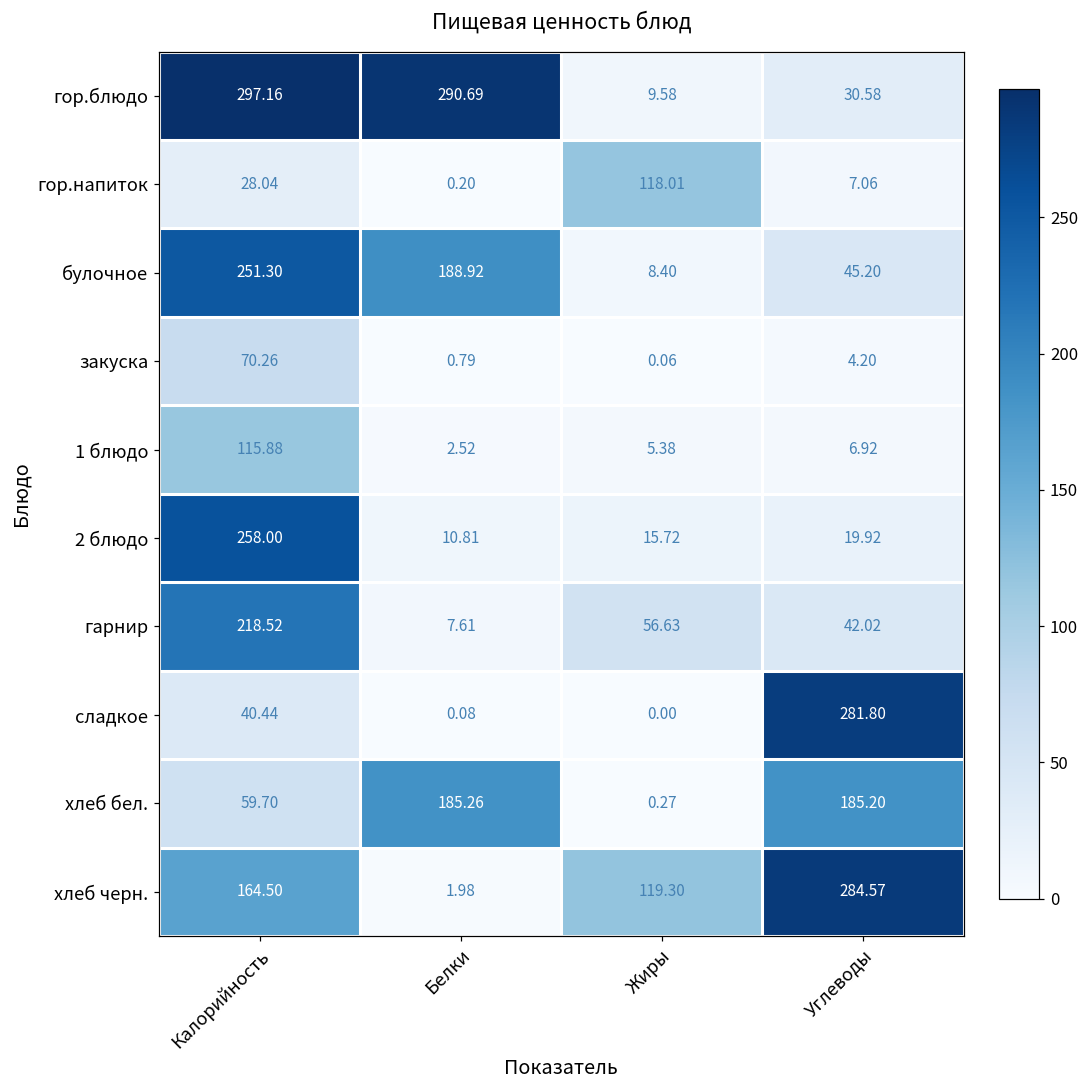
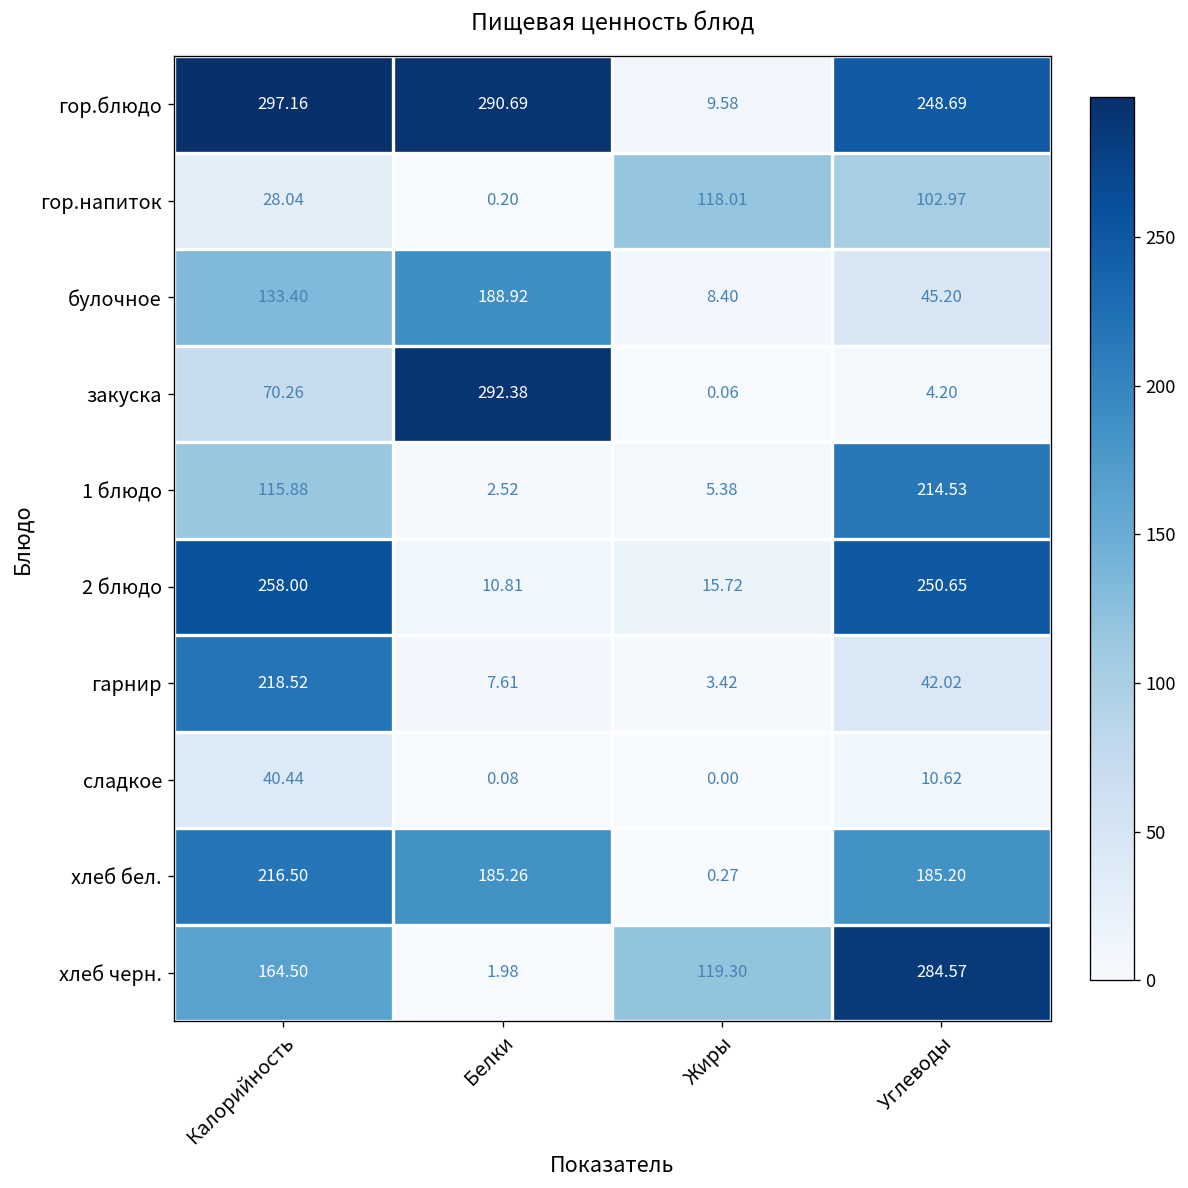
гор.блюдо, Углеводы: 30.58 -> 248.69
гор.напиток, Углеводы: 7.06 -> 102.97
булочное, Калорийность: 251.30 -> 133.40
закуска, Белки: 0.79 -> 292.38
1 блюдо, Углеводы: 6.92 -> 214.53
2 блюдо, Углеводы: 19.92 -> 250.65
гарнир, Жиры: 56.63 -> 3.42
сладкое, Углеводы: 281.80 -> 10.62
хлеб бел., Калорийность: 59.70 -> 216.50
